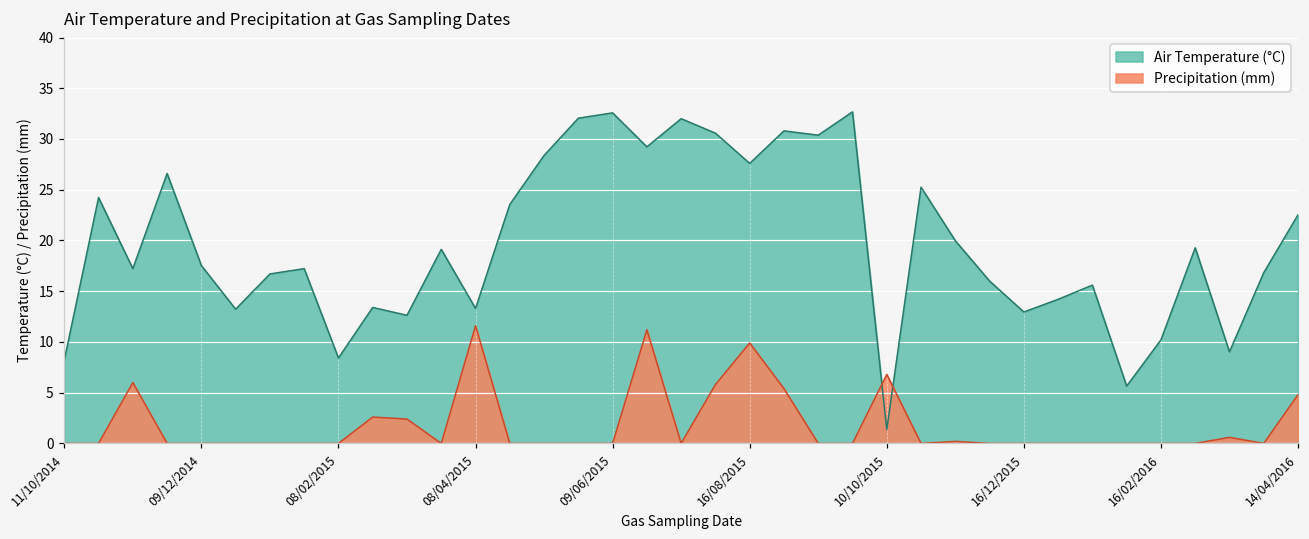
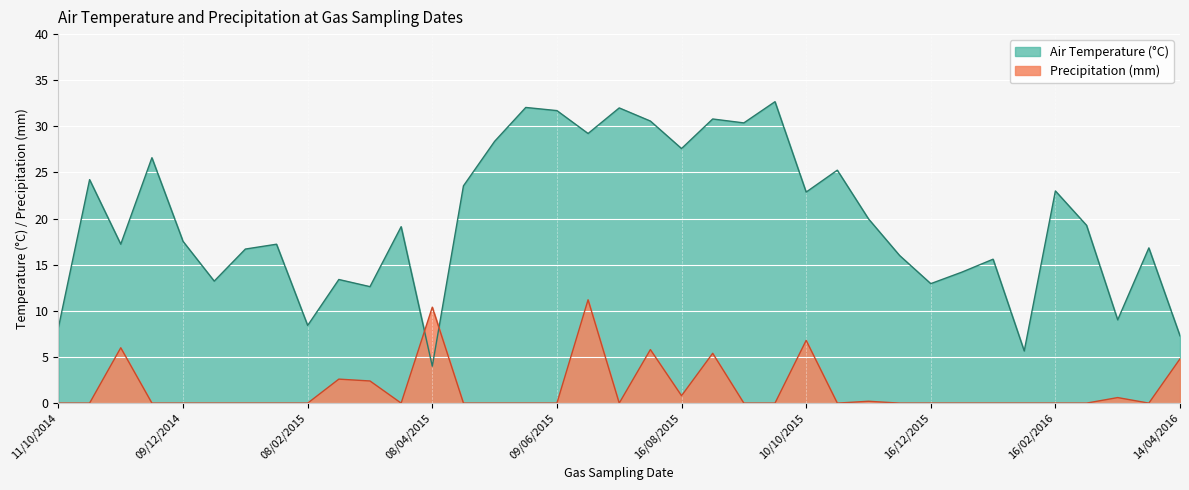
Air Temperature (°C), 08/04/2015: 13 -> 4
Precipitation (mm), 08/04/2015: 12 -> 10
Air Temperature (°C), 09/06/2015: 33 -> 32
Precipitation (mm), 16/08/2015: 10 -> 1
Air Temperature (°C), 10/10/2015: 1 -> 23
Air Temperature (°C), 16/02/2016: 10 -> 23
Air Temperature (°C), 14/04/2016: 23 -> 7
